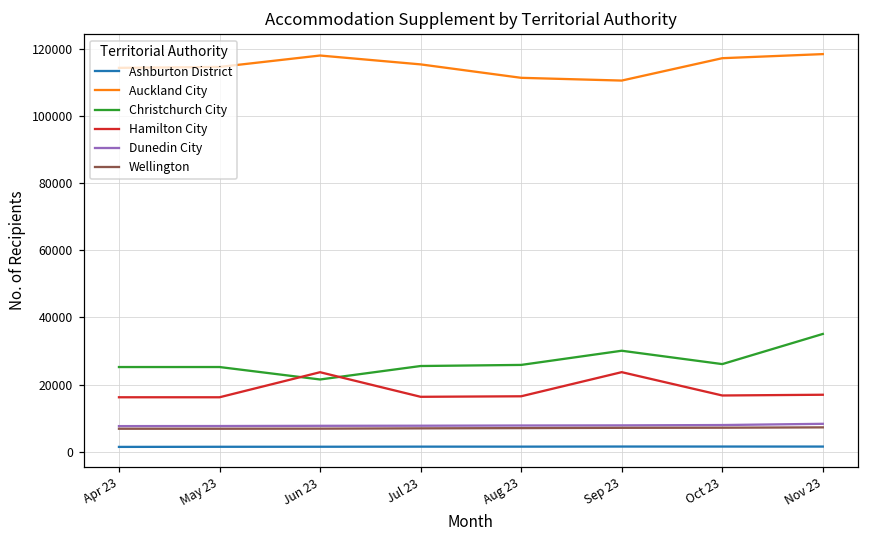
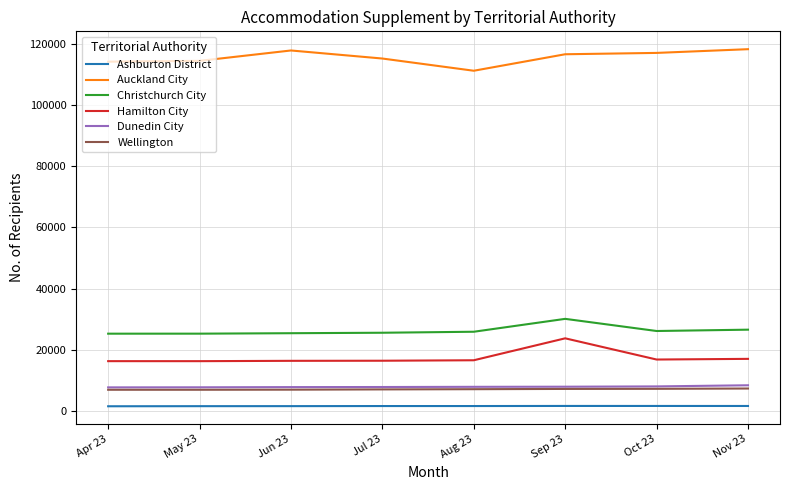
Christchurch City, Jun 23: 22000 -> 25000
Hamilton City, Jun 23: 24000 -> 16000
Auckland City, Sep 23: 110000 -> 117000
Christchurch City, Nov 23: 35000 -> 27000
